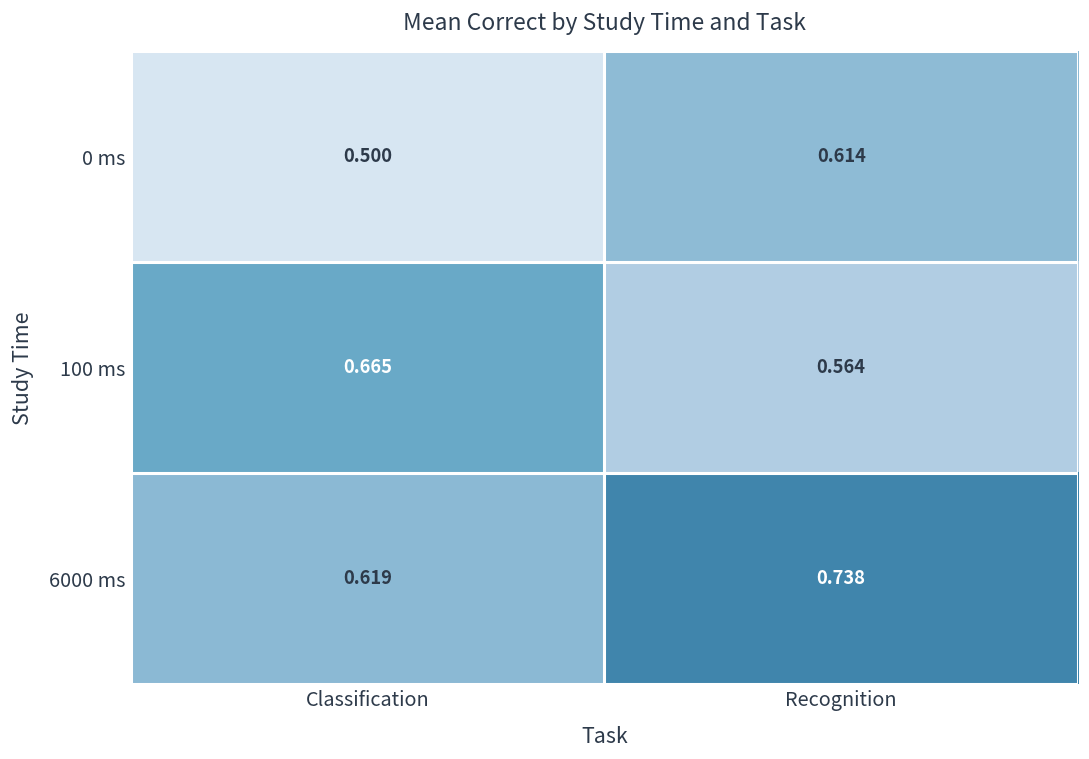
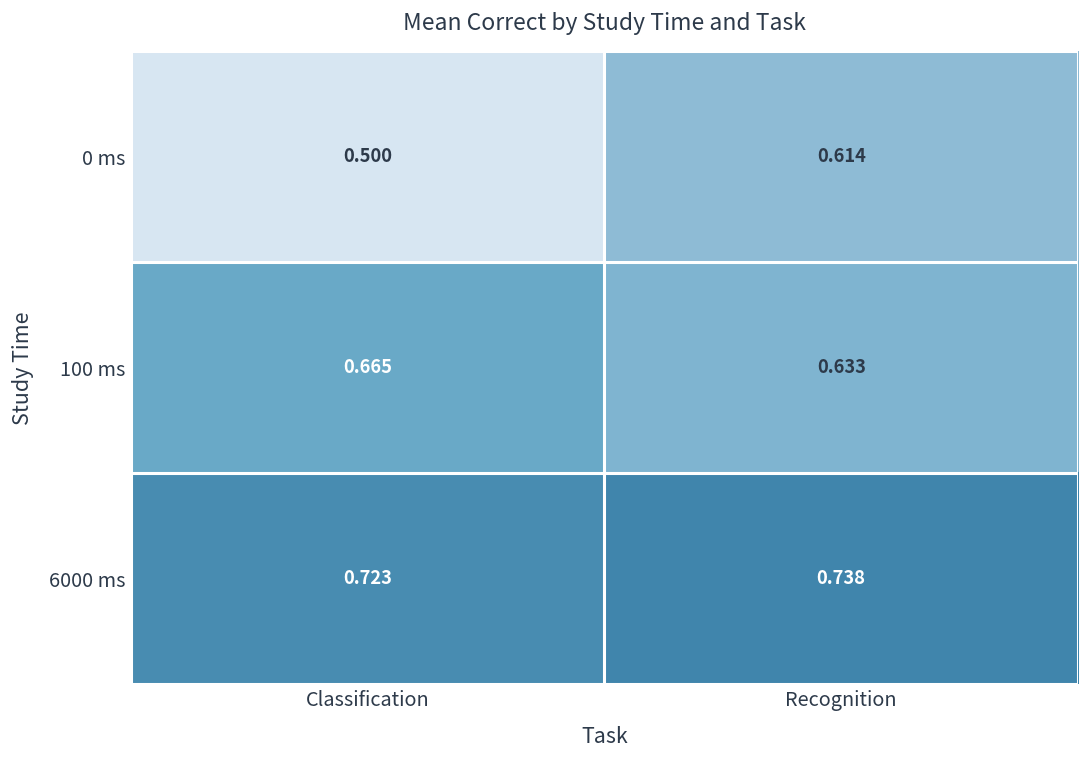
100 ms, Recognition: 0.564 -> 0.633
6000 ms, Classification: 0.619 -> 0.723
